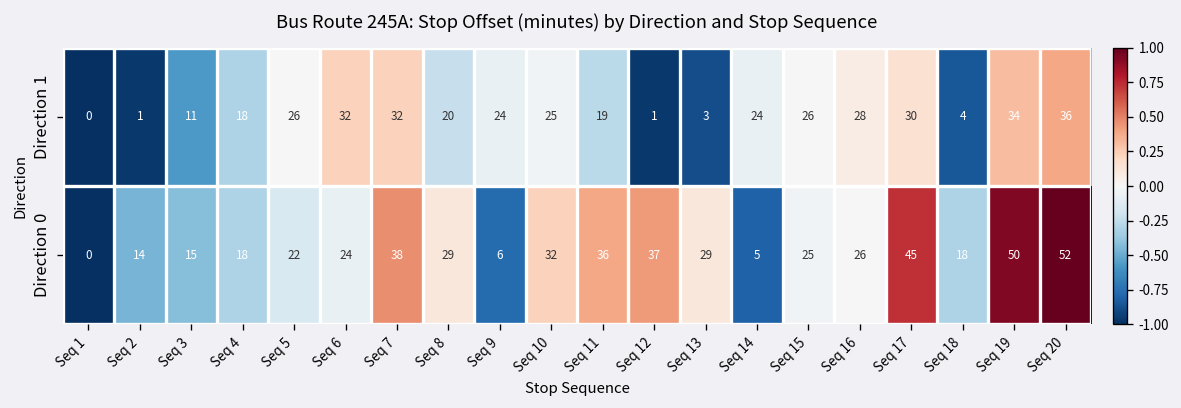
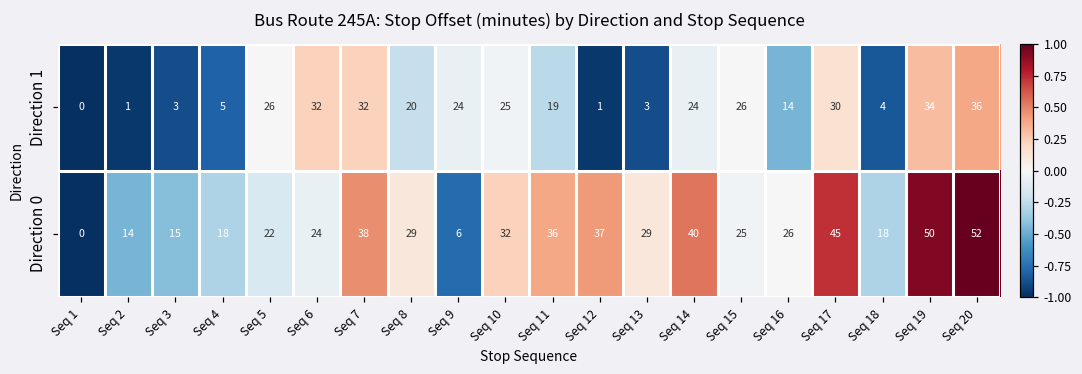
Direction 1, Seq 3: 11 -> 3
Direction 1, Seq 4: 18 -> 5
Direction 1, Seq 16: 28 -> 14
Direction 0, Seq 14: 5 -> 40
